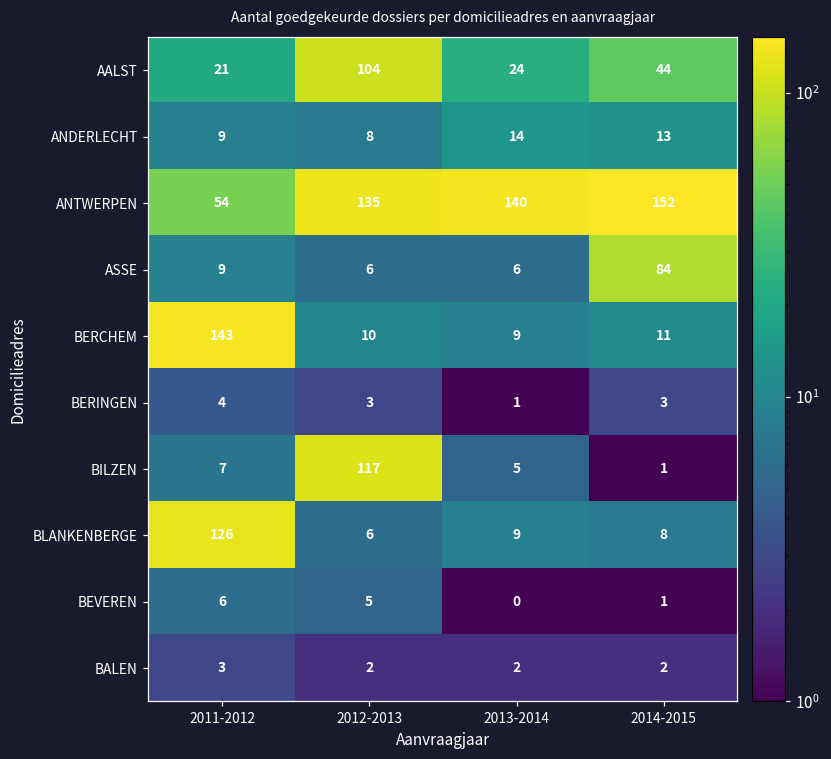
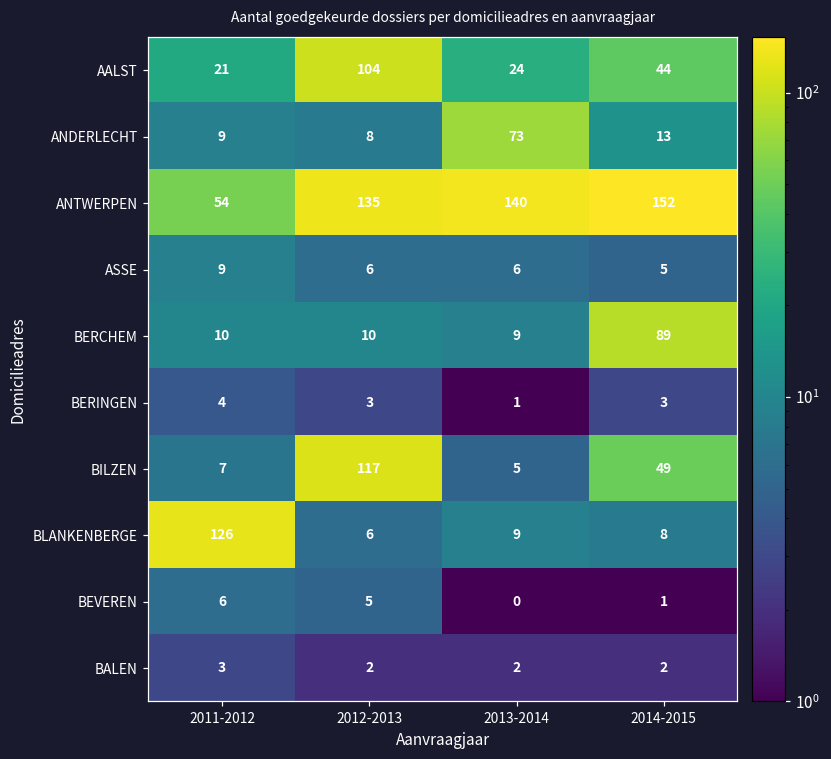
ANDERLECHT, 2013-2014: 14 -> 73
ASSE, 2014-2015: 84 -> 5
BERCHEM, 2011-2012: 143 -> 10
BERCHEM, 2014-2015: 11 -> 89
BILZEN, 2014-2015: 1 -> 49
